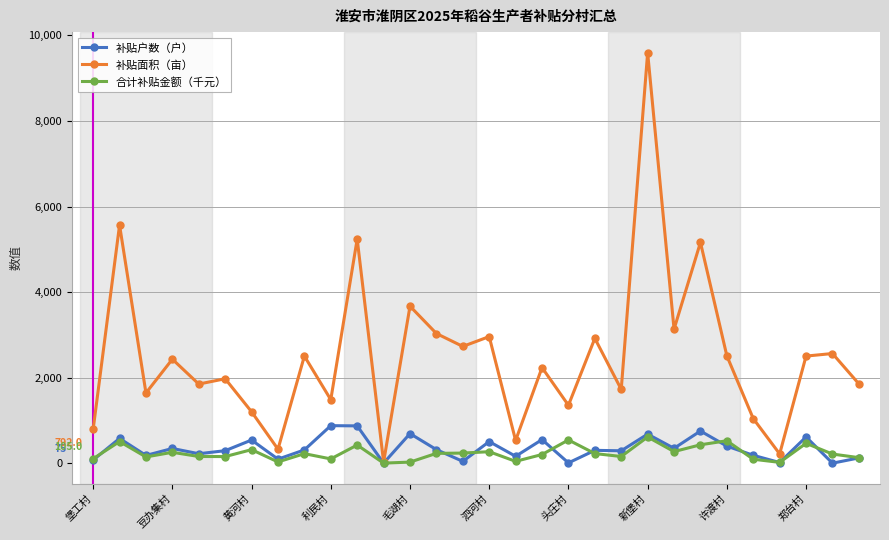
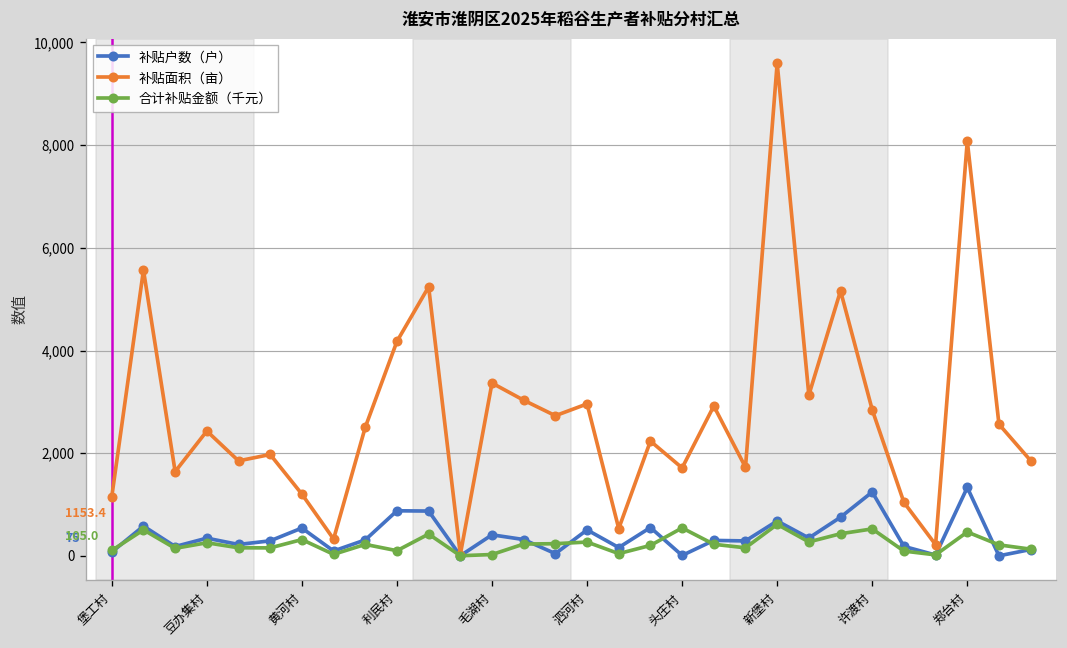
补贴面积（亩）, 堡工村: 792.0 -> 1153.4
补贴面积（亩）, 利民村: 1,500 -> 4,200
补贴户数（户）, 毛湖村: 700 -> 400
补贴面积（亩）, 毛湖村: 3,700 -> 3,400
补贴面积（亩）, 头庄村: 1,400 -> 1,700
补贴户数（户）, 许渡村: 400 -> 1,200
补贴面积（亩）, 许渡村: 2,500 -> 2,800
补贴户数（户）, 郑台村: 600 -> 1,300
补贴面积（亩）, 郑台村: 2,500 -> 8,100
